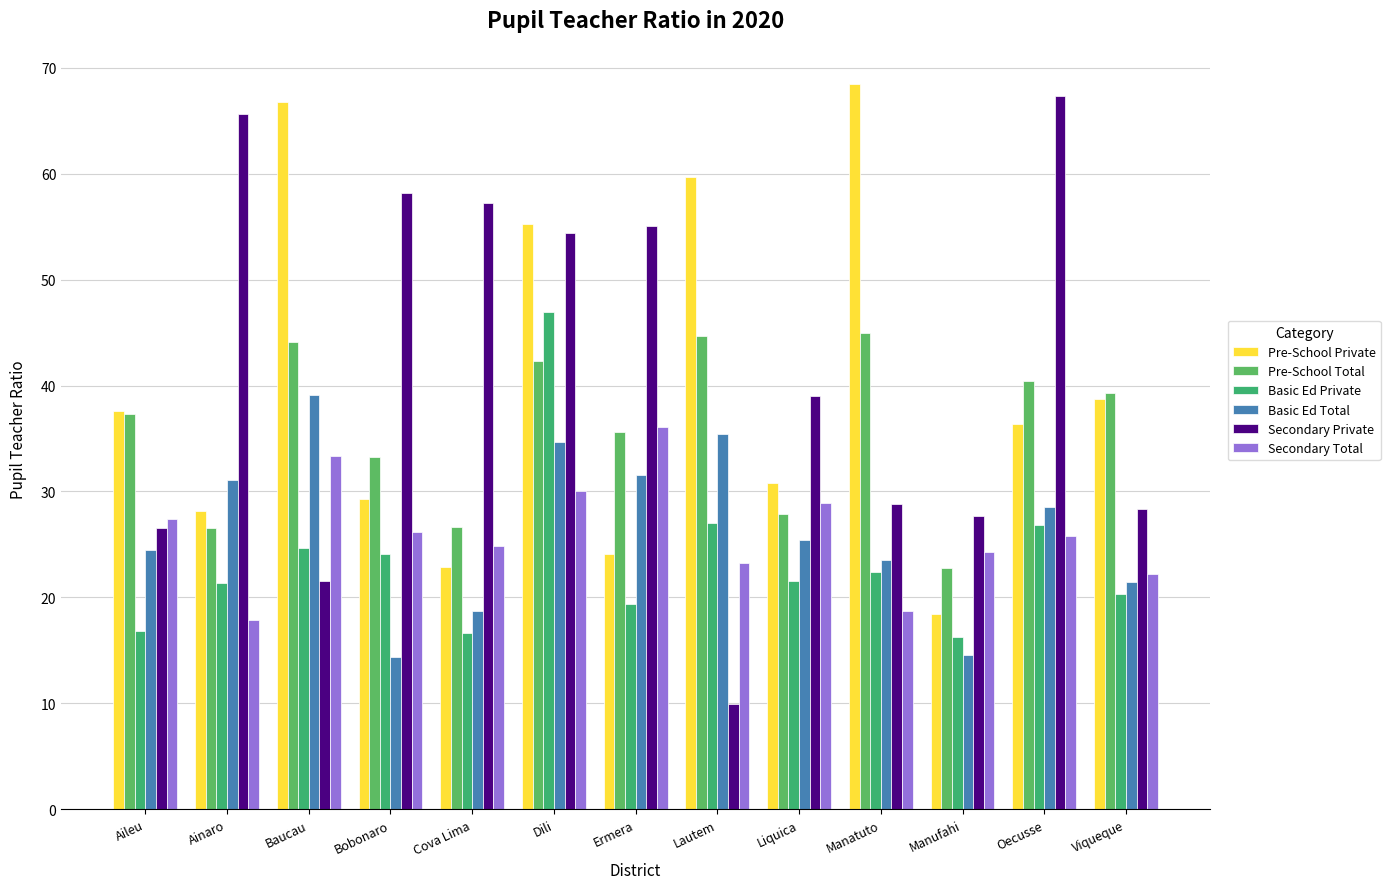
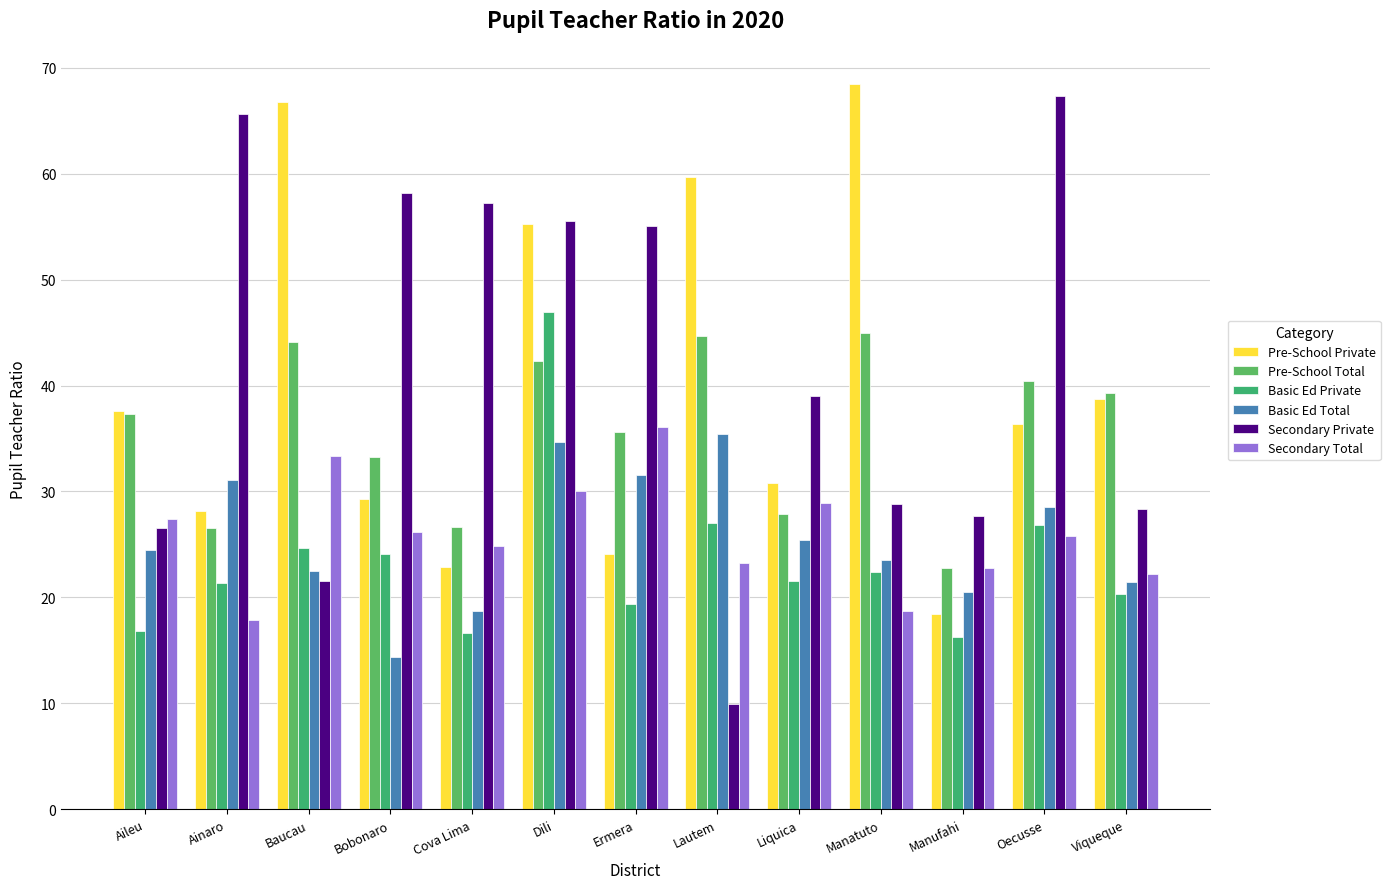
Basic Ed Total, Baucau: 39.1 -> 22.5
Secondary Private, Dili: 54.4 -> 55.5
Basic Ed Total, Manufahi: 14.6 -> 20.5
Secondary Total, Manufahi: 24.3 -> 22.8
